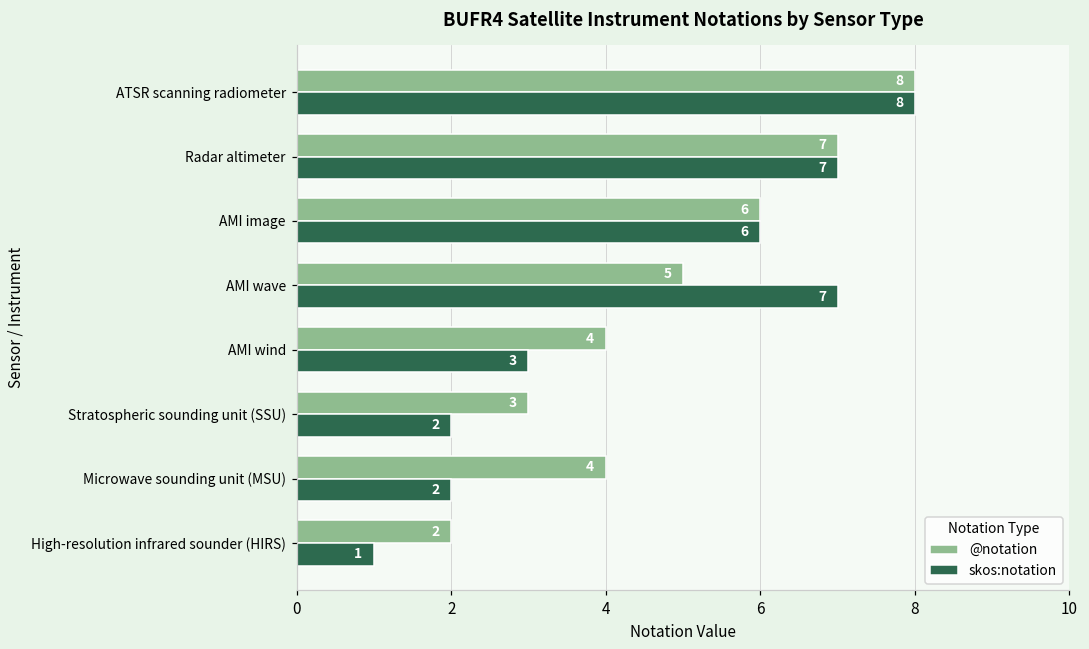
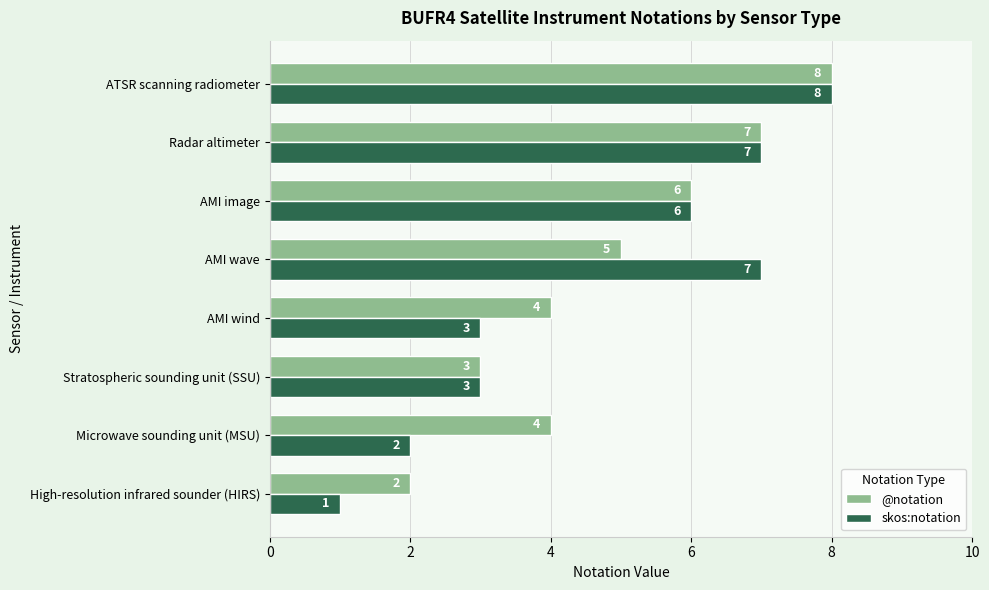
skos:notation, Stratospheric sounding unit (SSU): 2 -> 3
